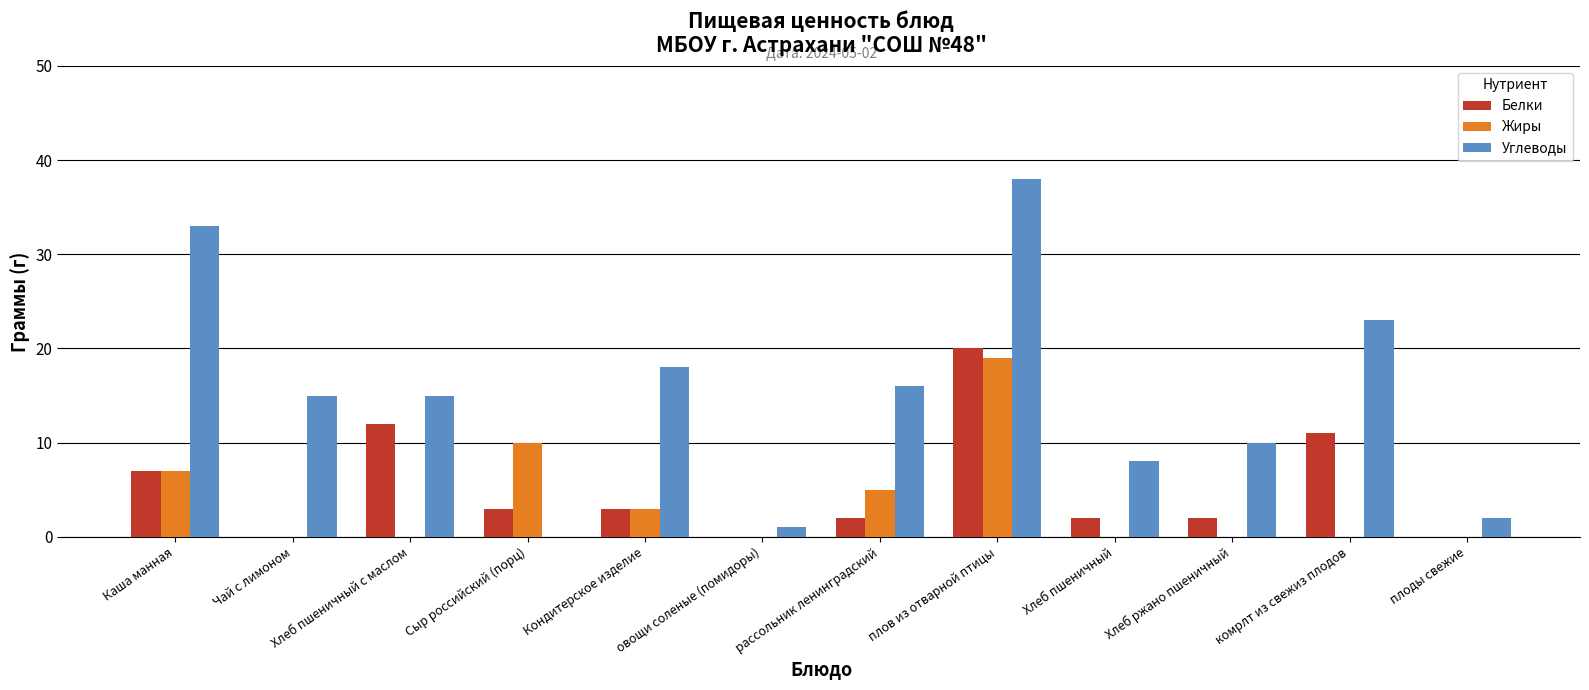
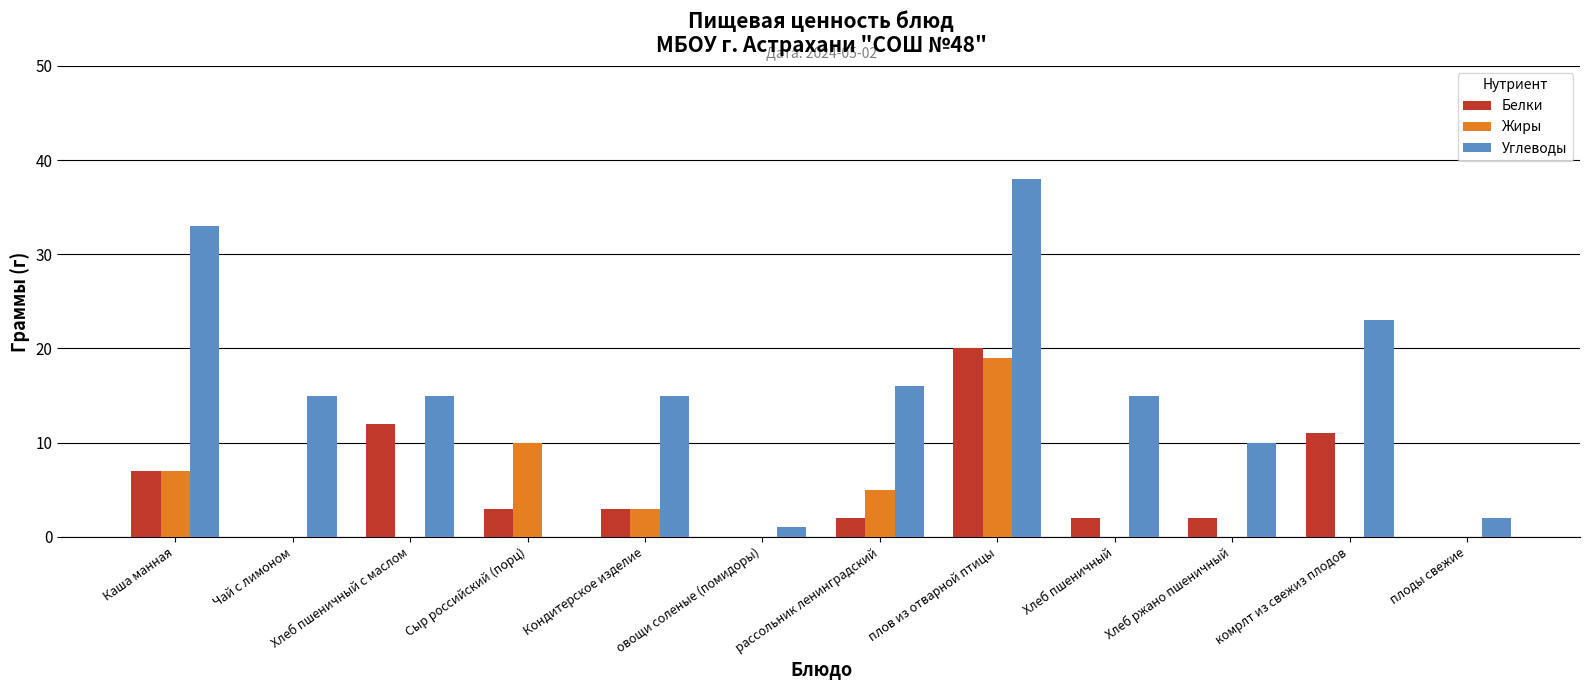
Углеводы, Кондитерское изделие: 18 -> 15
Углеводы, Хлеб пшеничный: 8 -> 15
